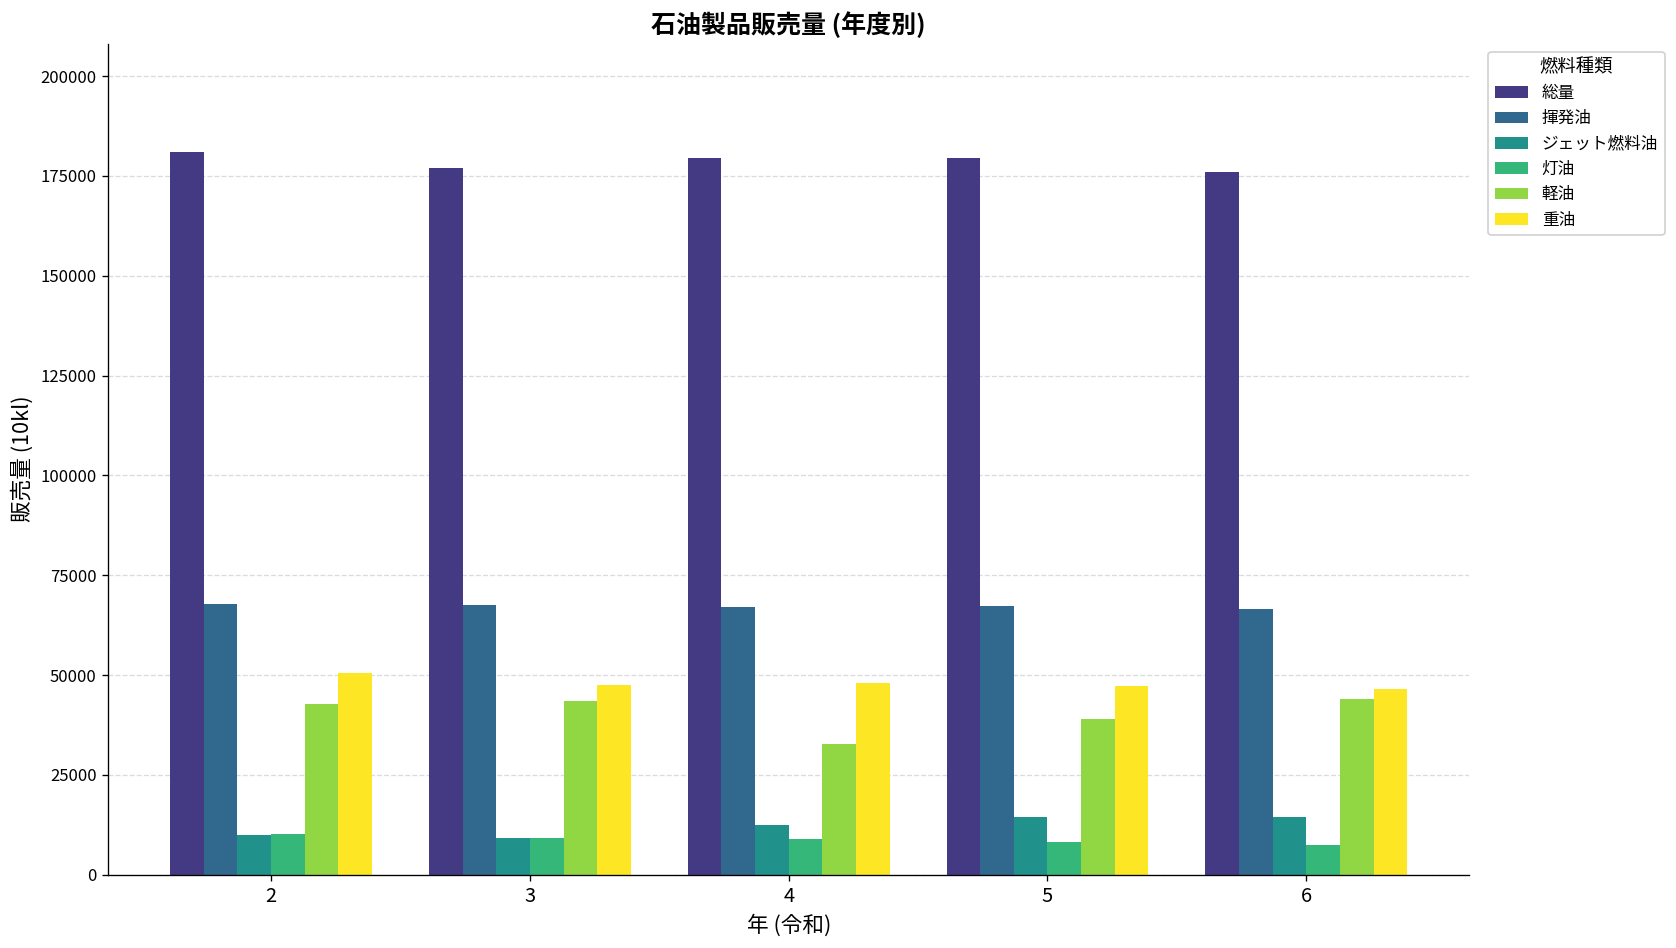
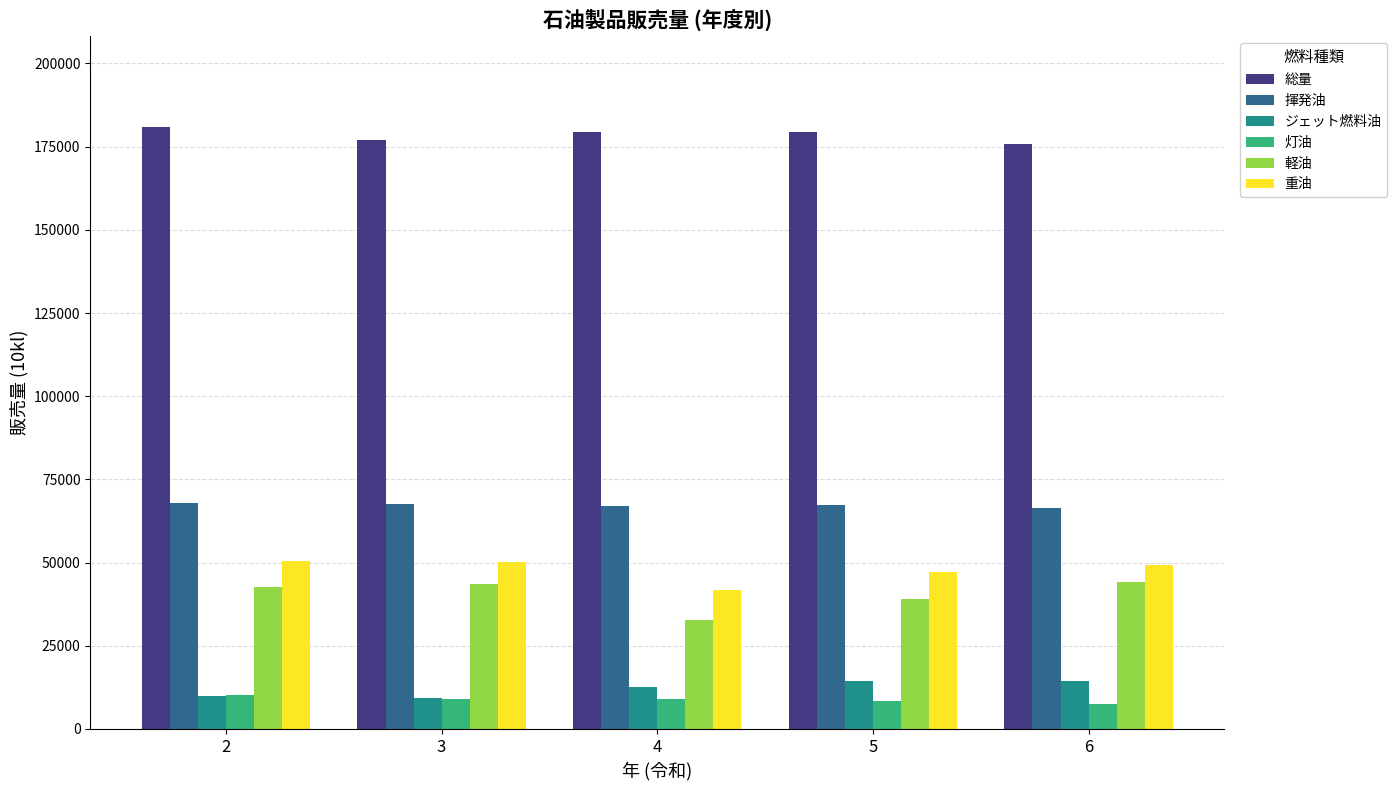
重油, 3: 47000 -> 50000
重油, 4: 48000 -> 42000
重油, 6: 46000 -> 49000
